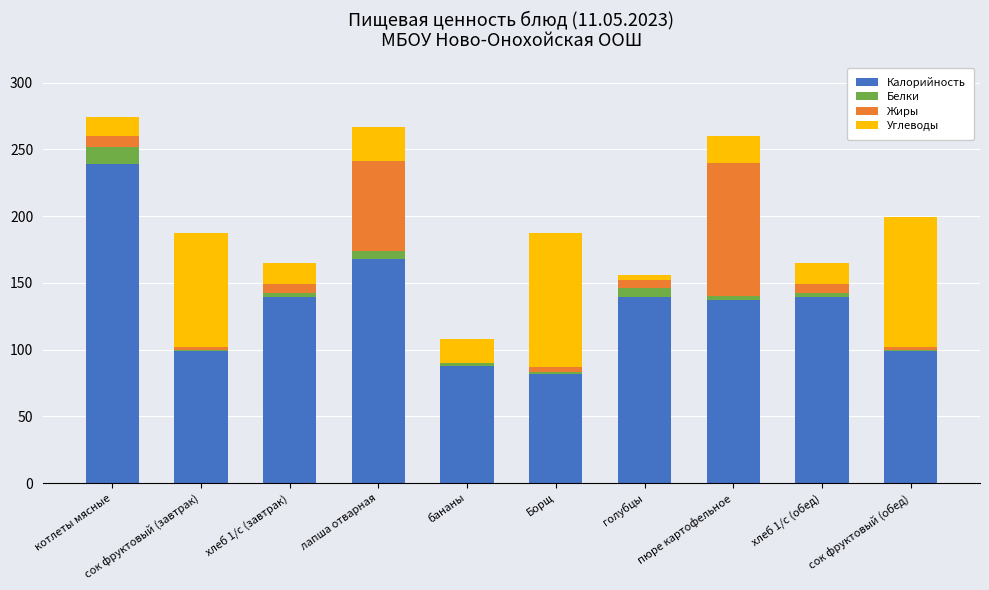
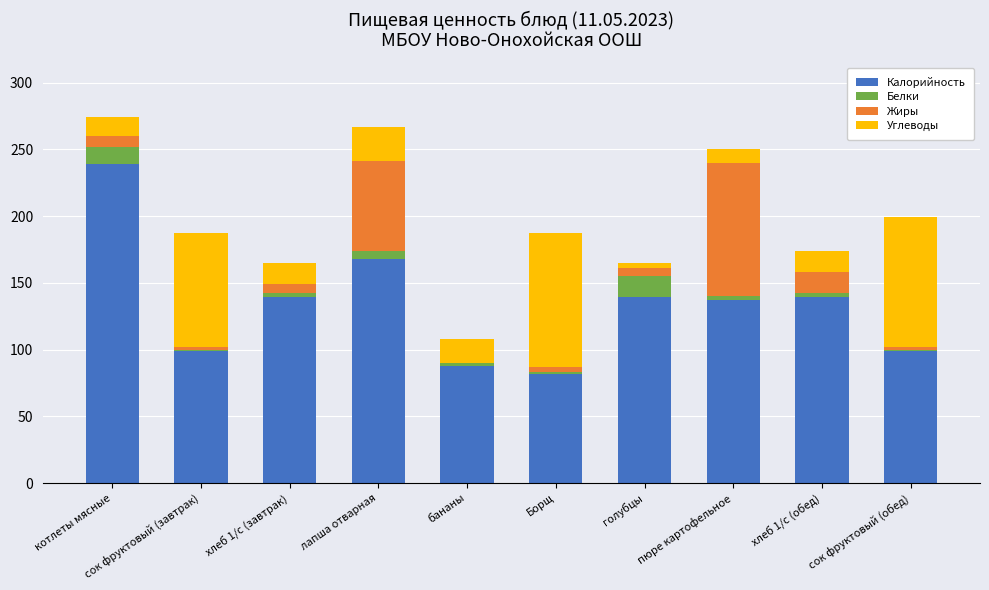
Белки, голубцы: 7 -> 16
Углеводы, пюре картофельное: 20 -> 10
Жиры, хлеб 1/с (обед): 7 -> 16
